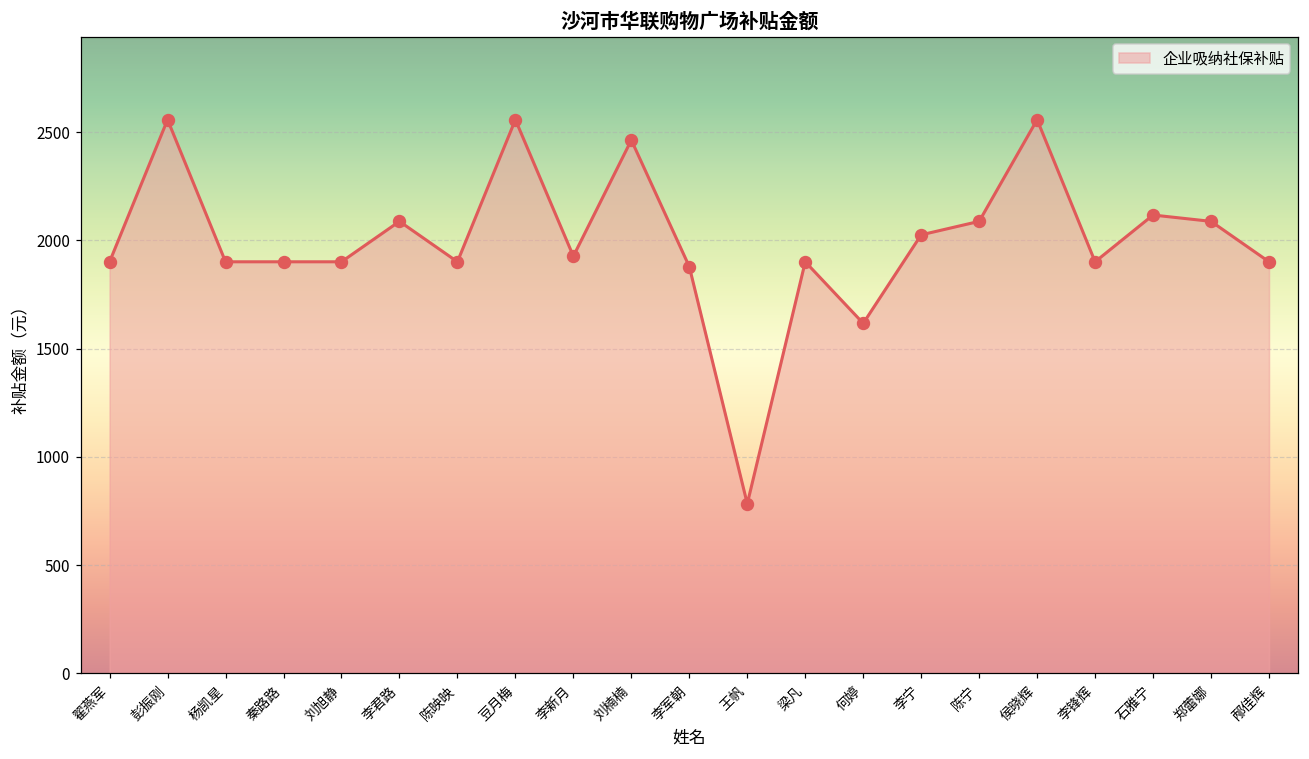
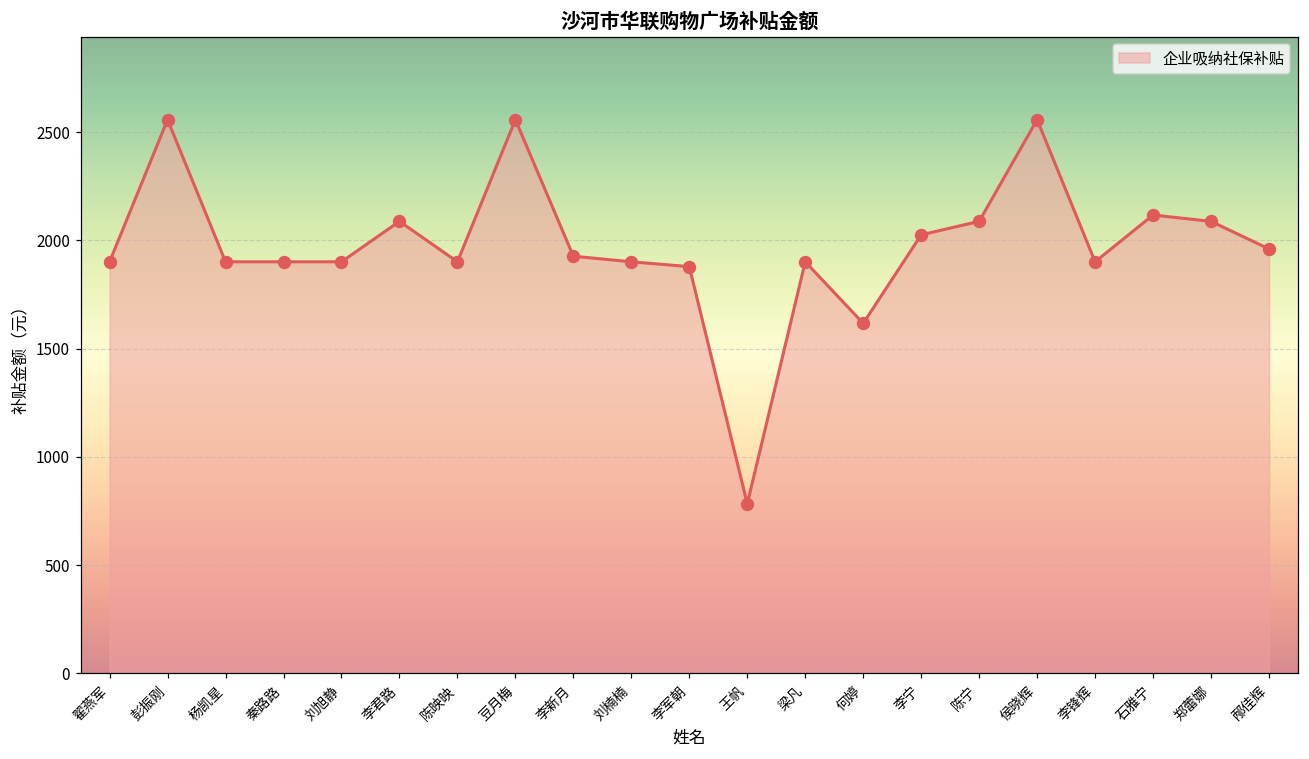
刘楠楠: 2460 -> 1900
邴佳辉: 1900 -> 1960
